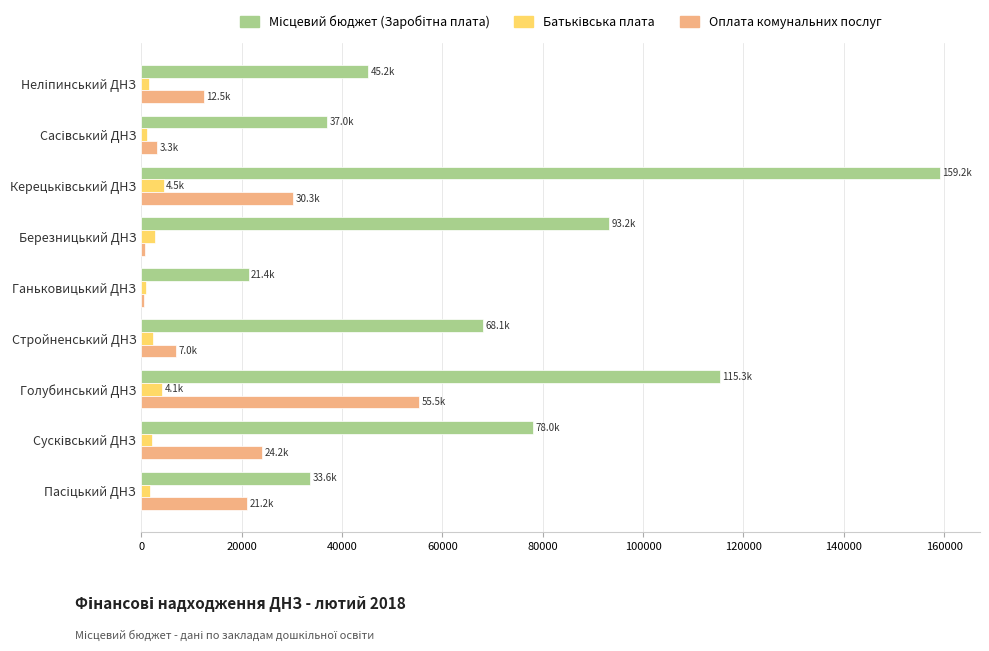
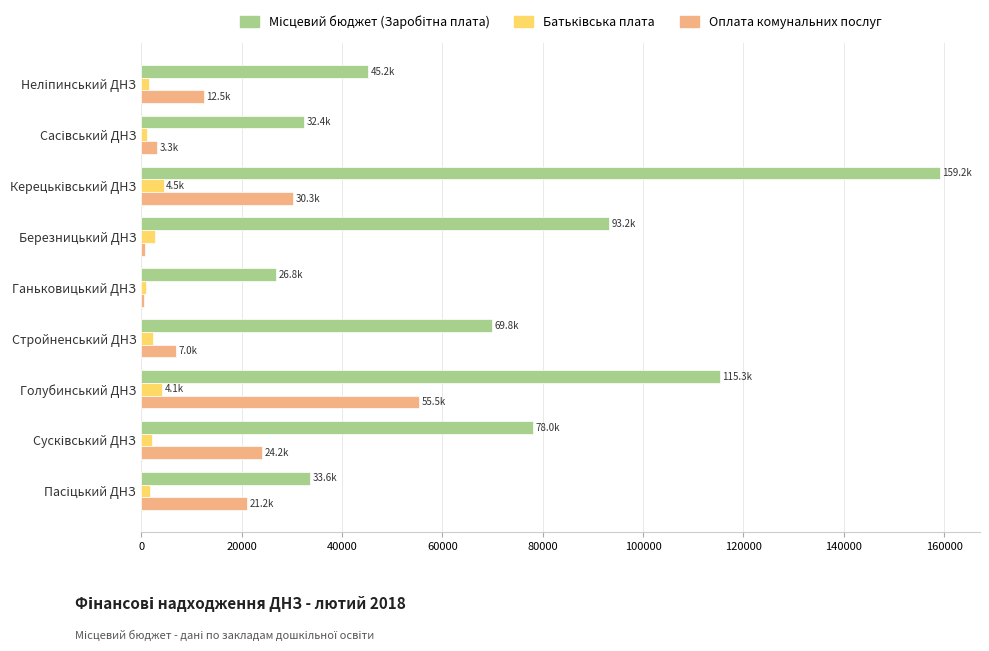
Місцевий бюджет (Заробітна плата), Сасівський ДНЗ: 37.0k -> 32.4k
Місцевий бюджет (Заробітна плата), Ганьковицький ДНЗ: 21.4k -> 26.8k
Місцевий бюджет (Заробітна плата), Стройненський ДНЗ: 68.1k -> 69.8k
